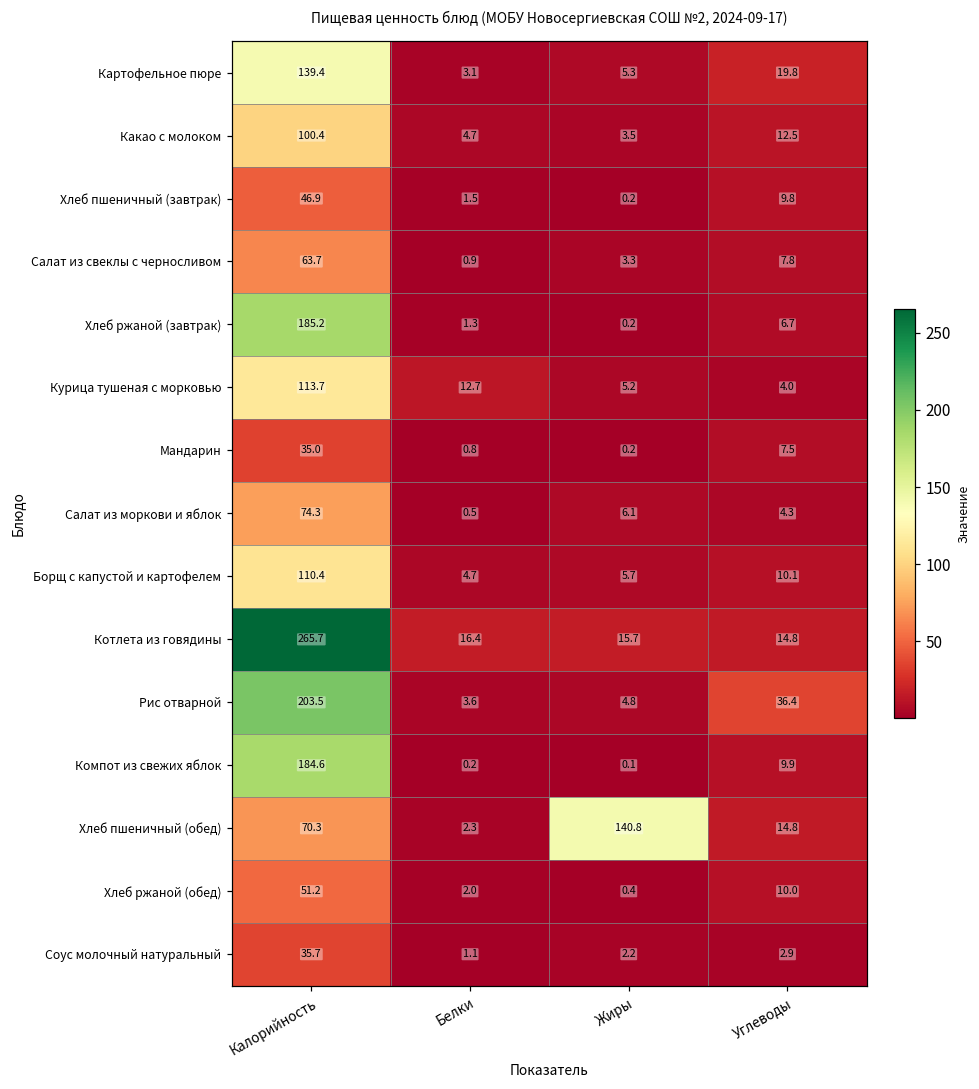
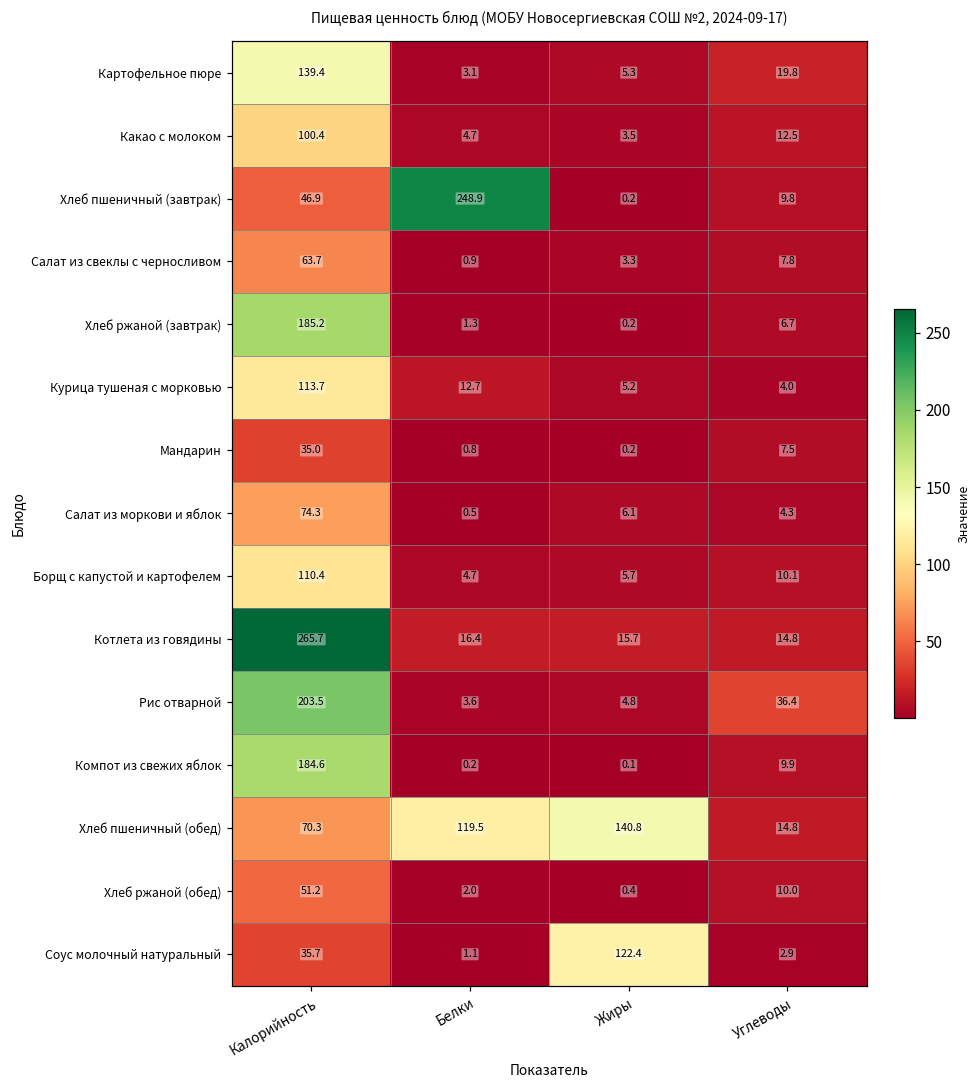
Хлеб пшеничный (завтрак), Белки: 1.5 -> 248.9
Хлеб пшеничный (обед), Белки: 2.3 -> 119.5
Соус молочный натуральный, Жиры: 2.2 -> 122.4
